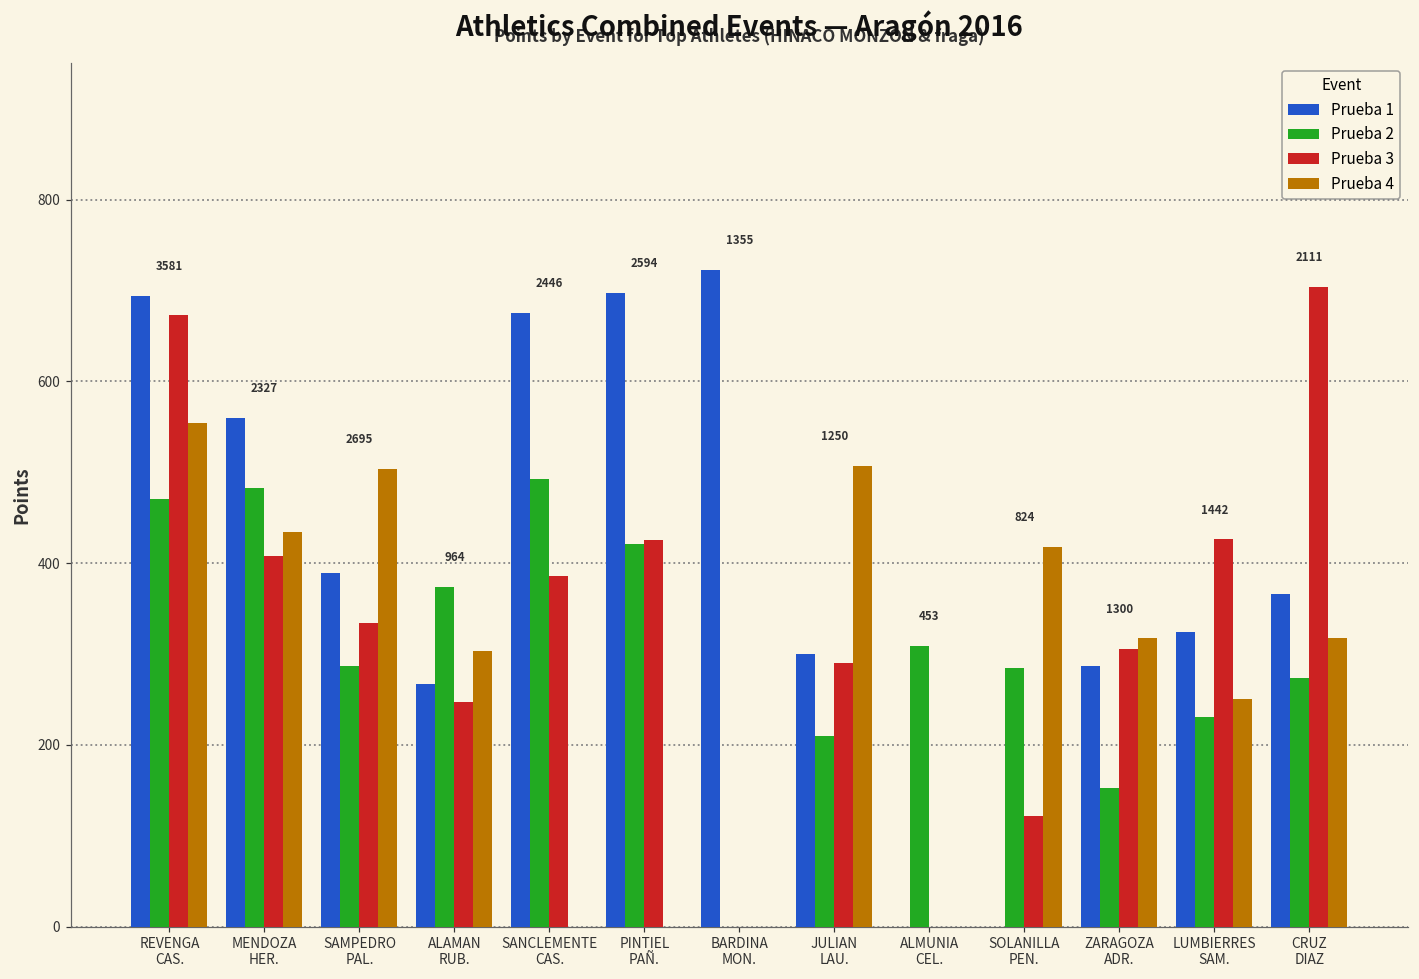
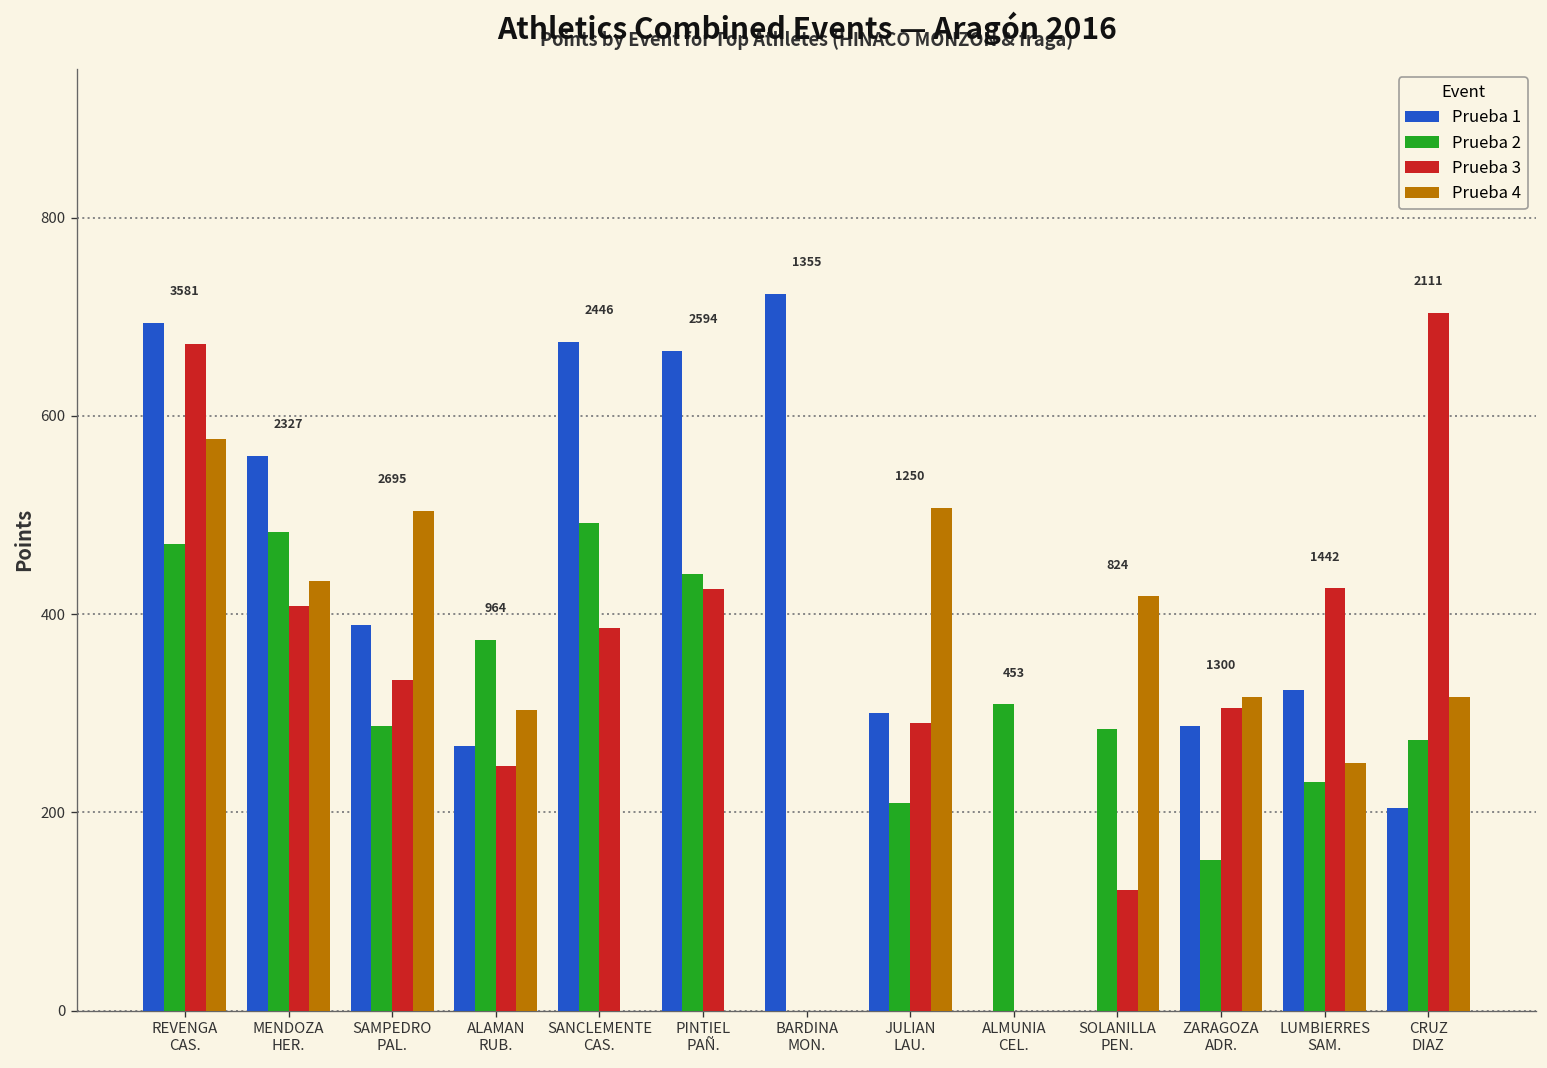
Prueba 4, REVENGA CAS.: 550 -> 580
Prueba 1, PINTIEL PAÑ.: 700 -> 670
Prueba 2, PINTIEL PAÑ.: 420 -> 440
Prueba 1, CRUZ DIAZ: 370 -> 210
